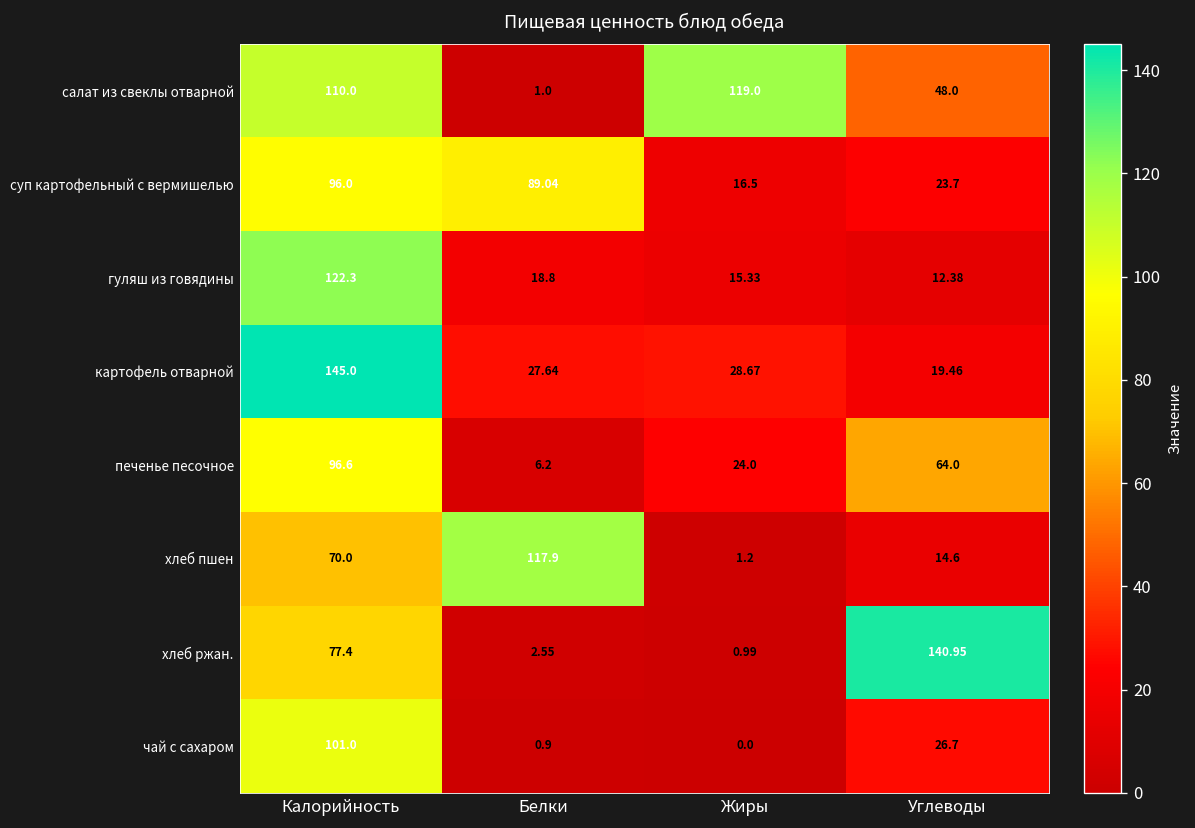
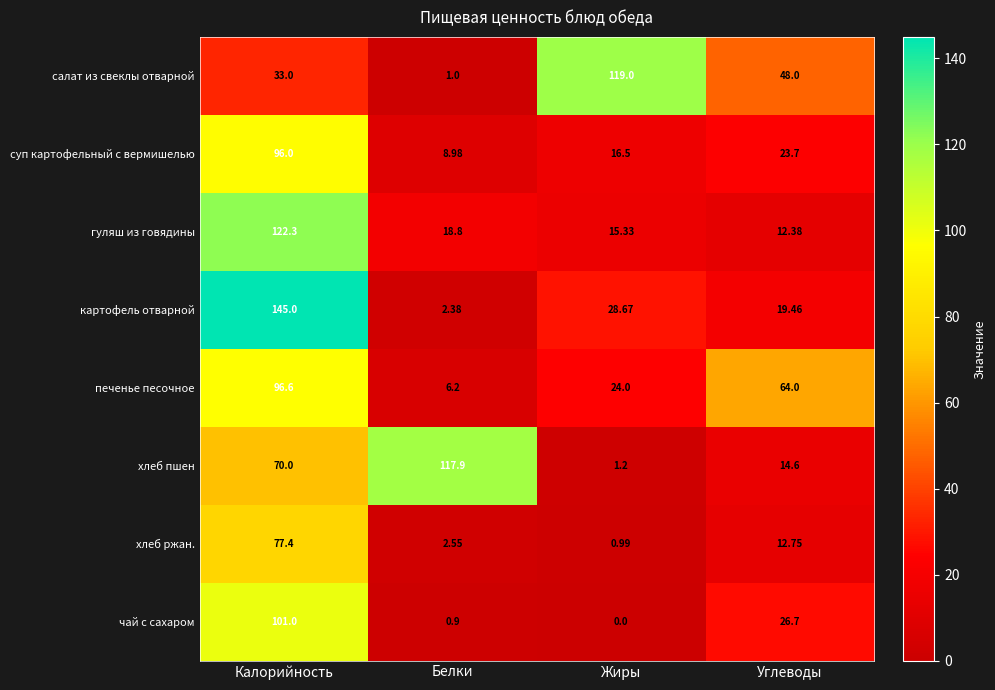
салат из свеклы отварной, Калорийность: 110.0 -> 33.0
суп картофельный с вермишелью, Белки: 89.04 -> 8.98
картофель отварной, Белки: 27.64 -> 2.38
хлеб ржан., Углеводы: 140.95 -> 12.75
